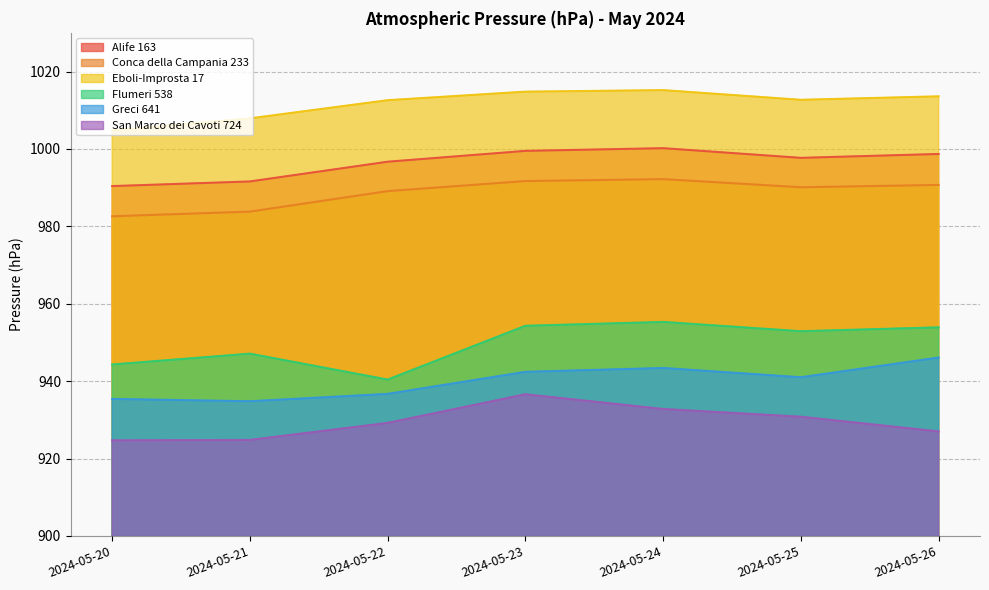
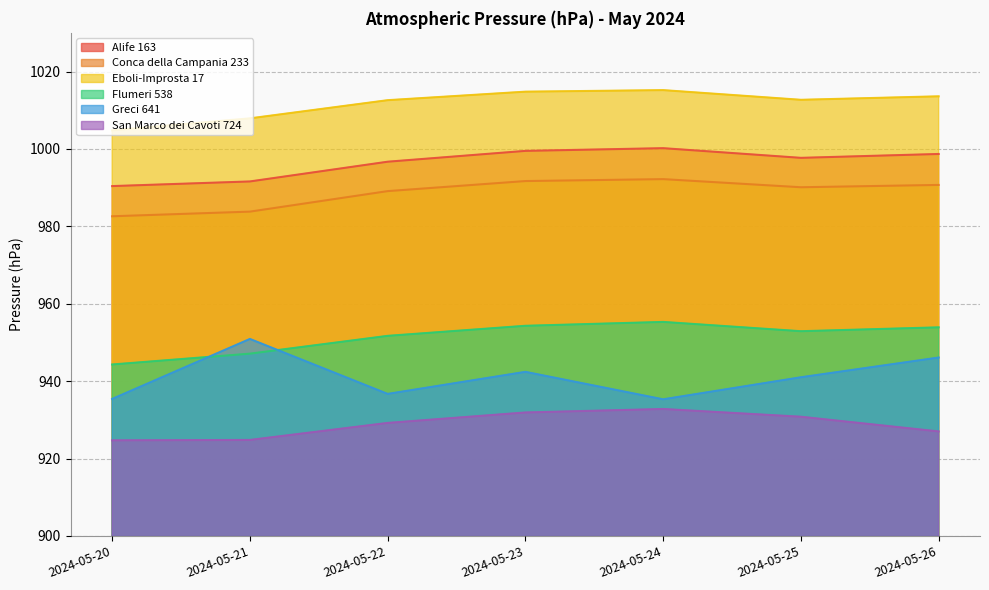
Greci 641, 2024-05-21: 935 -> 951
Flumeri 538, 2024-05-22: 940 -> 952
San Marco dei Cavoti 724, 2024-05-23: 937 -> 932
Greci 641, 2024-05-24: 943 -> 935
